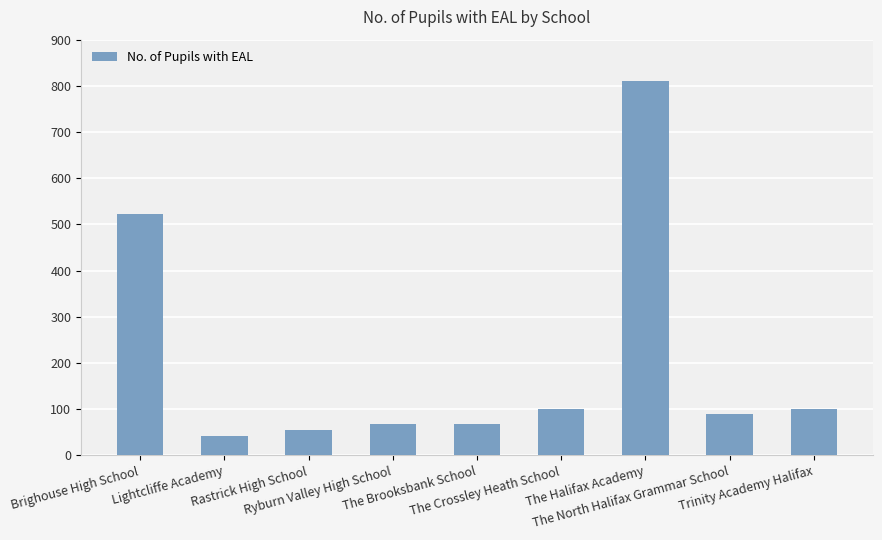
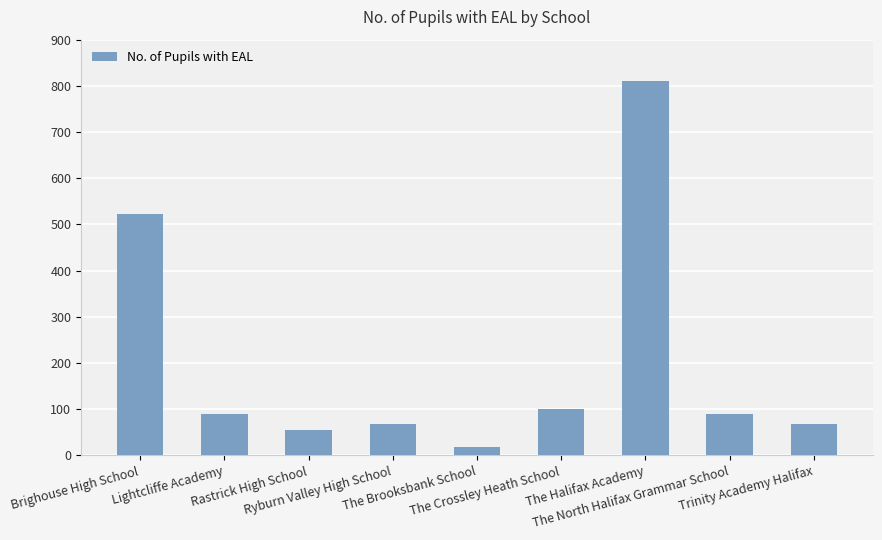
Lightcliffe Academy: 40 -> 90
The Brooksbank School: 70 -> 20
Trinity Academy Halifax: 100 -> 70
